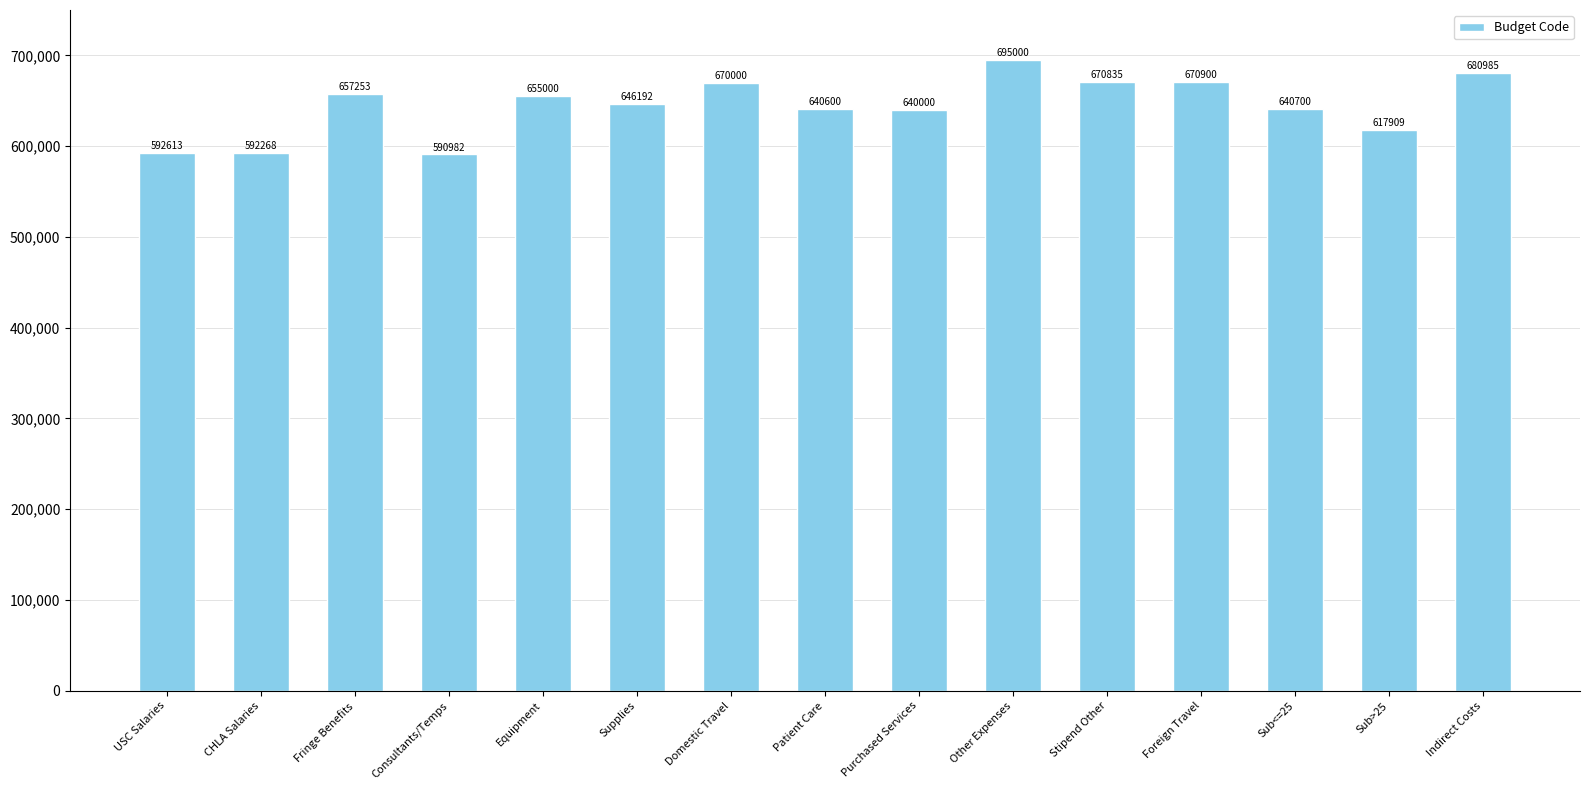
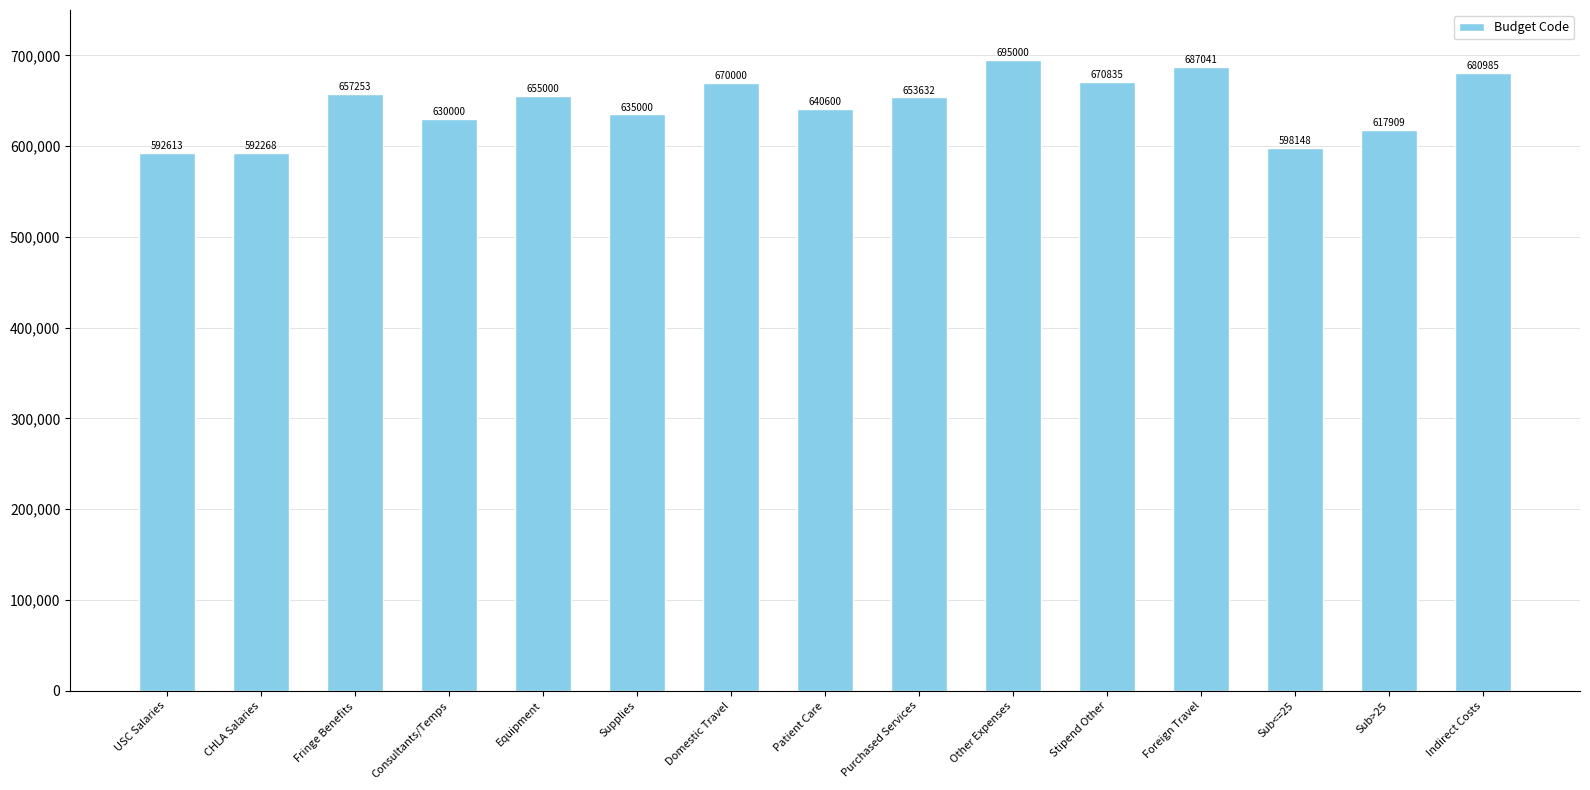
Consultants/Temps: 590982 -> 630000
Supplies: 646192 -> 635000
Purchased Services: 640000 -> 653632
Foreign Travel: 670900 -> 687041
Sub<=25: 640700 -> 598148
